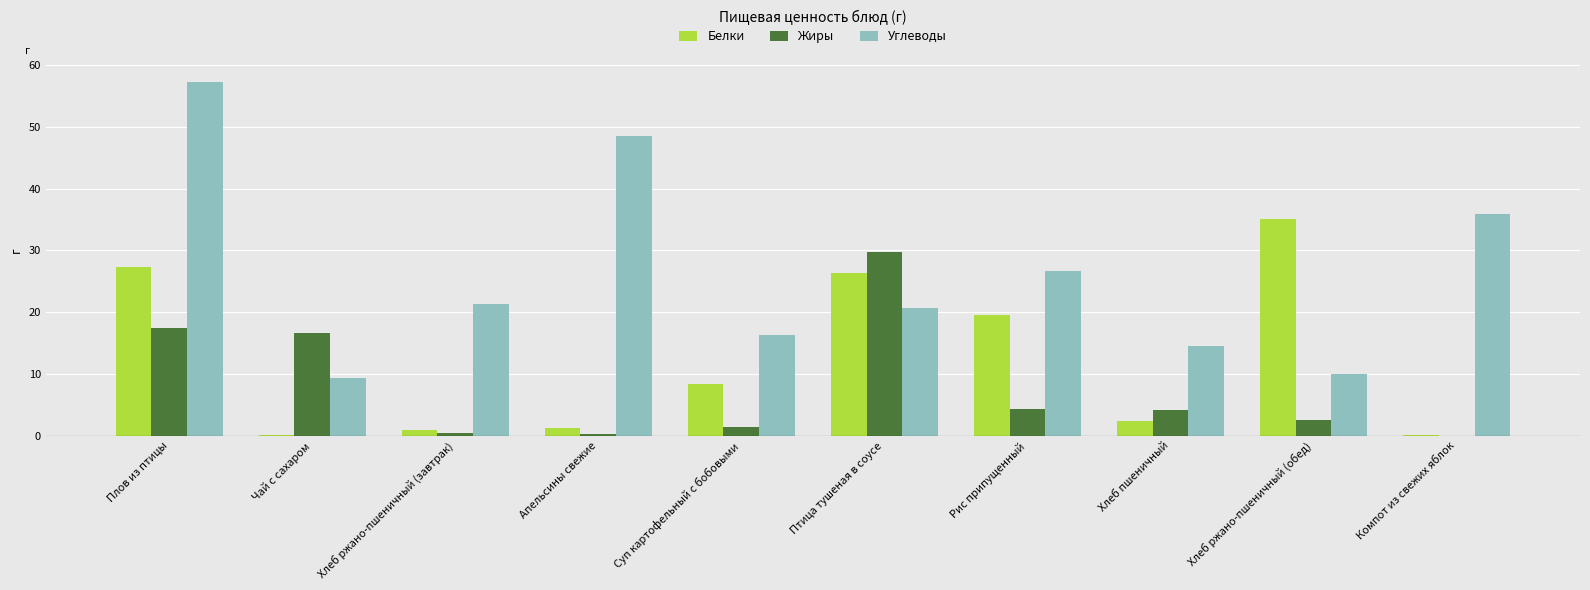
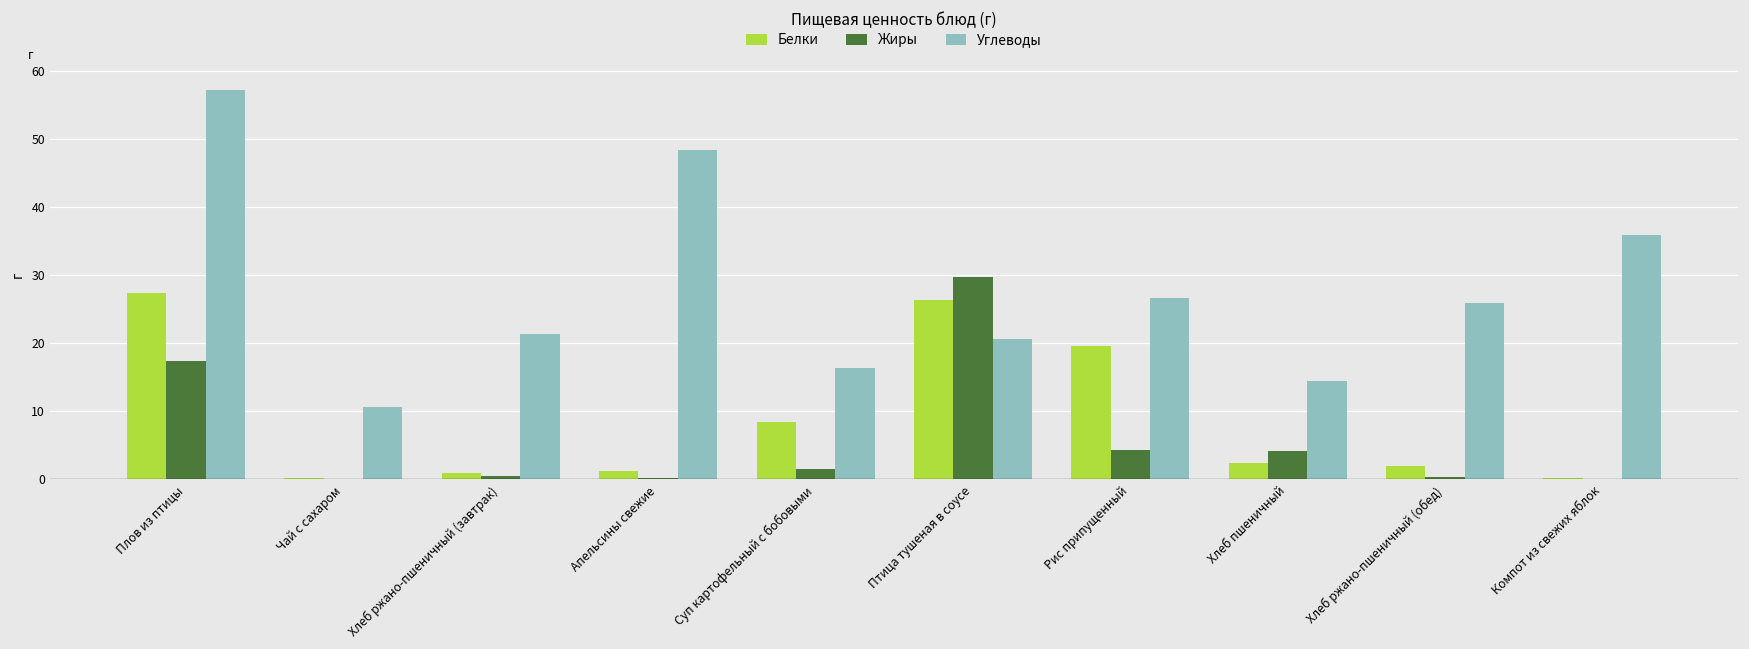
Жиры, Чай с сахаром: 17 -> 0
Углеводы, Чай с сахаром: 9 -> 11
Белки, Хлеб ржано-пшеничный (обед): 35 -> 2
Жиры, Хлеб ржано-пшеничный (обед): 2 -> 0
Углеводы, Хлеб ржано-пшеничный (обед): 10 -> 26
